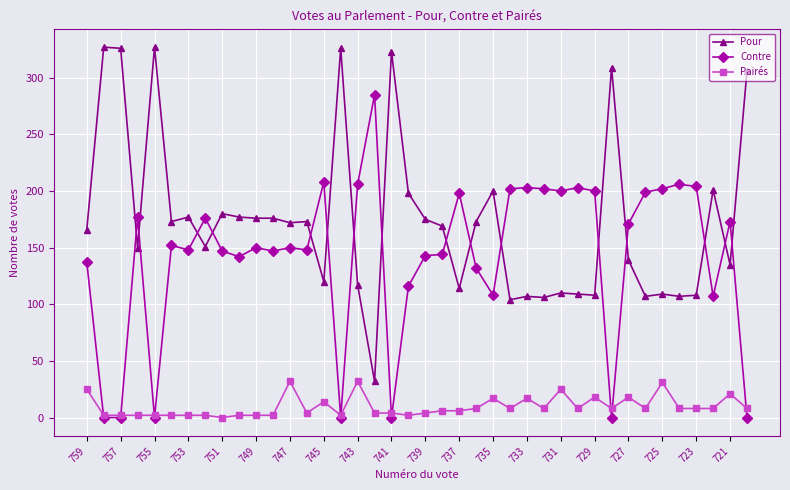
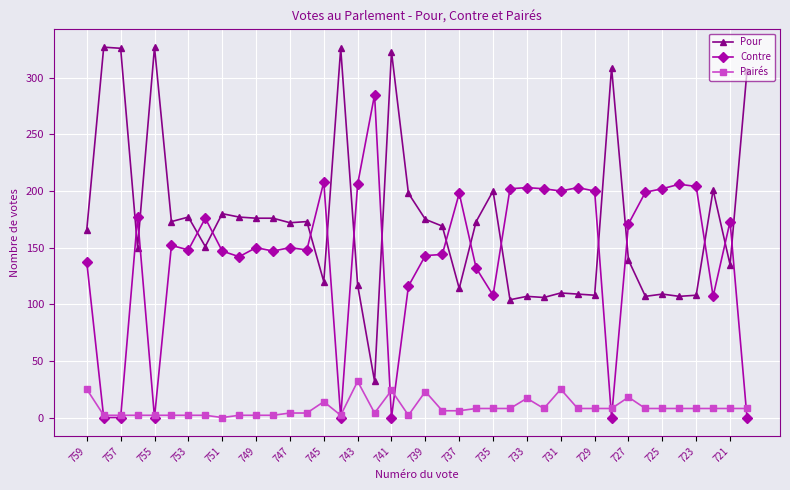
Pairés, 747: 32 -> 4
Pairés, 741: 4 -> 24
Pairés, 739: 4 -> 23
Pairés, 735: 17 -> 8
Pairés, 729: 18 -> 8
Pairés, 725: 31 -> 8
Pairés, 721: 21 -> 8
